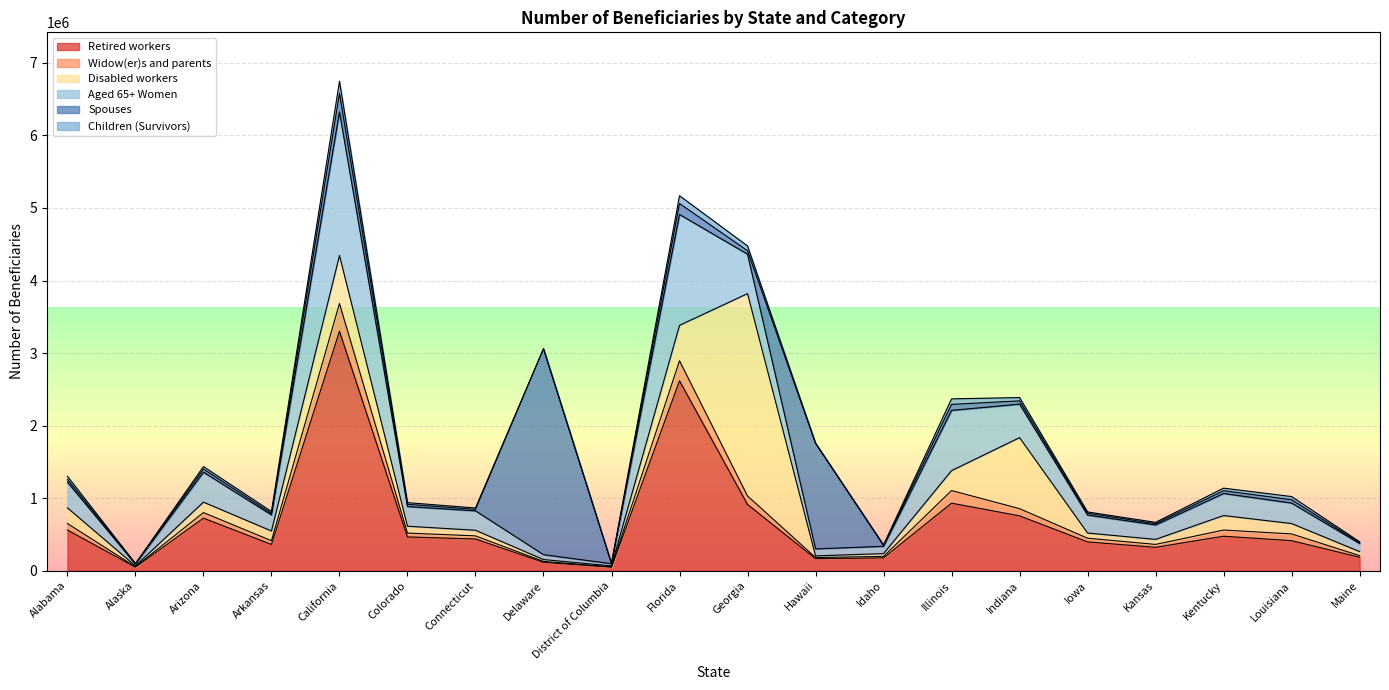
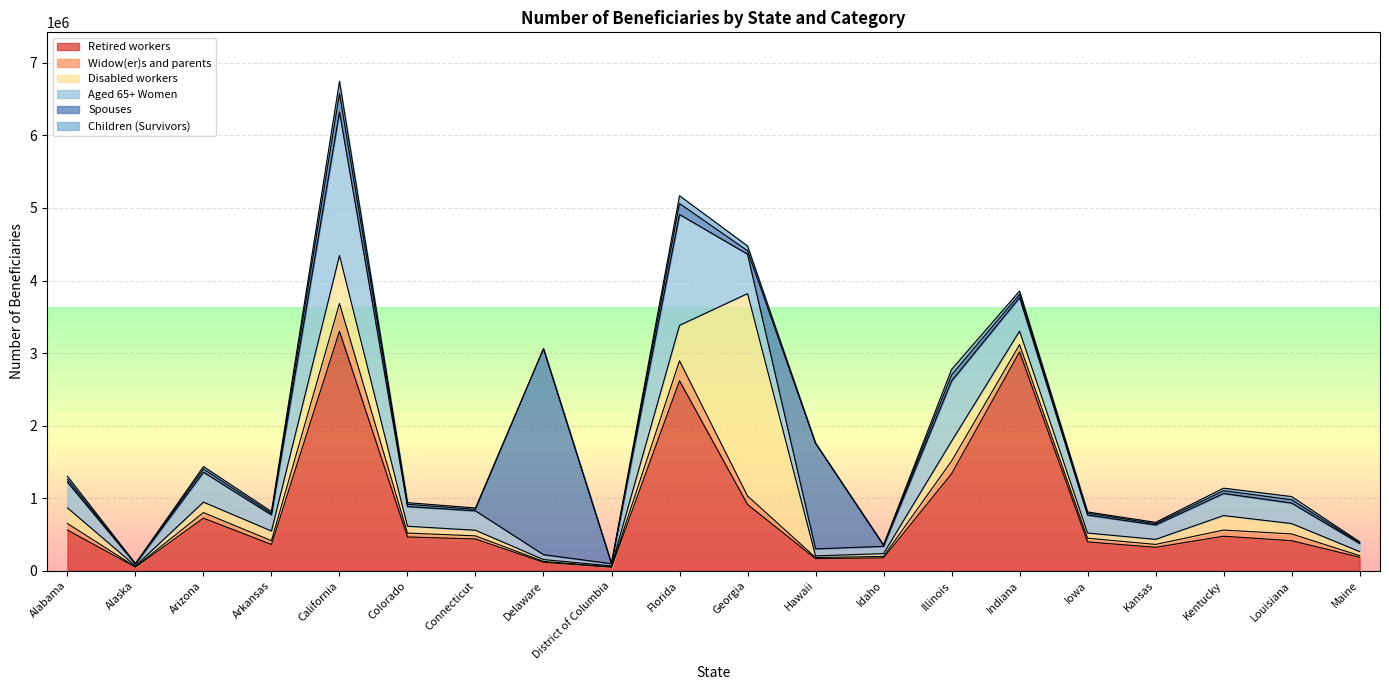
Retired workers, Illinois: 900000 -> 1300000
Retired workers, Indiana: 800000 -> 3000000
Disabled workers, Indiana: 1000000 -> 200000
